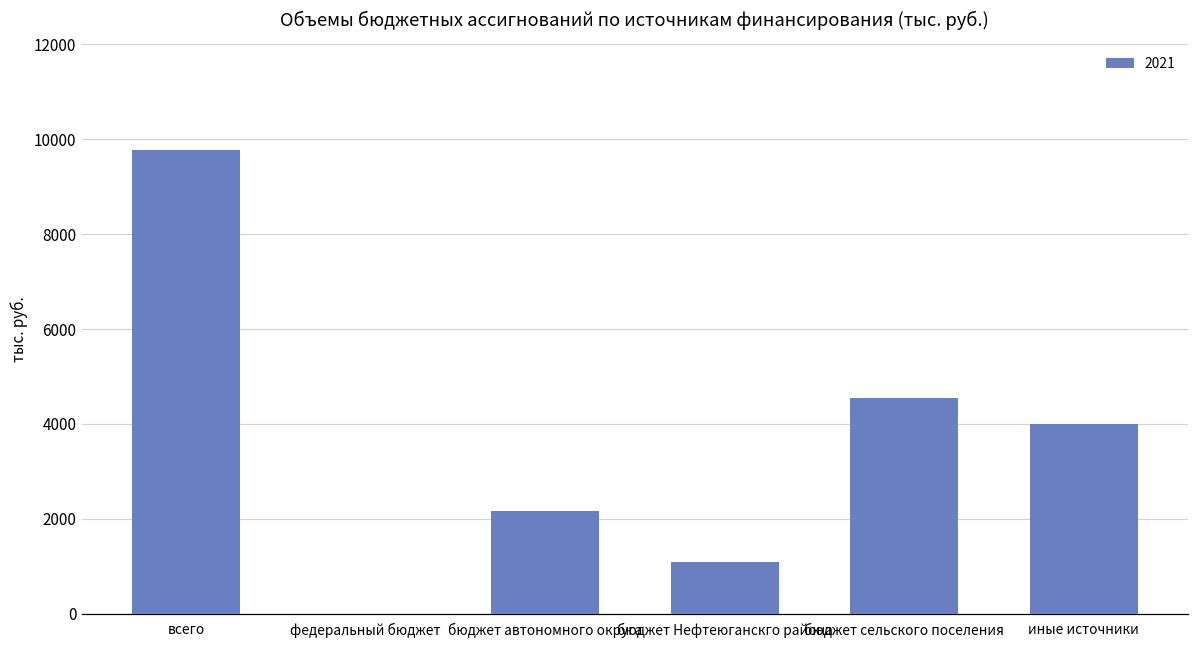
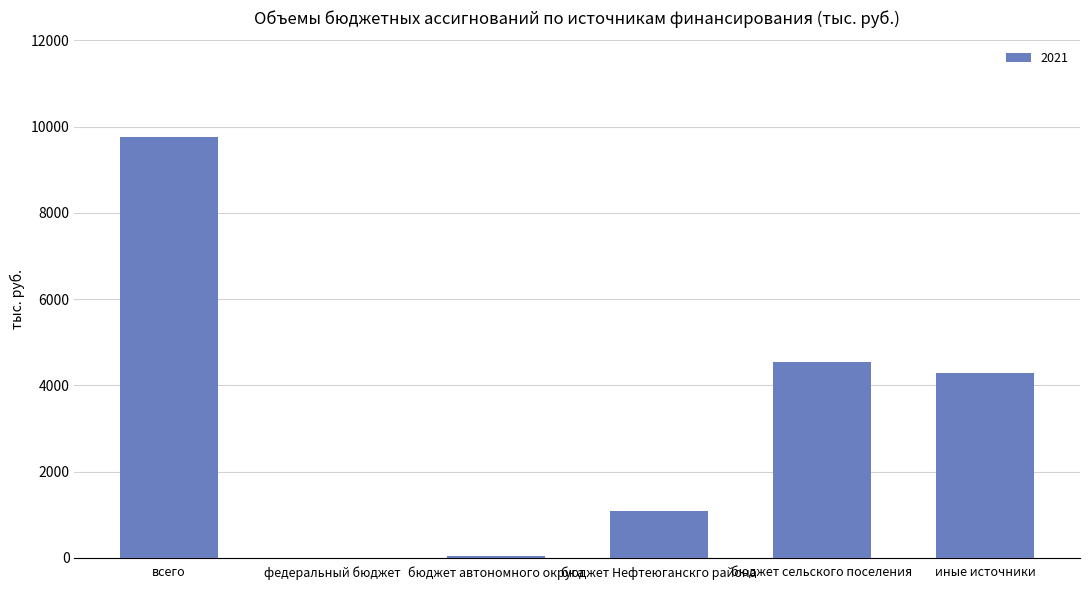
бюджет автономного округа: 2200 -> 0
иные источники: 4000 -> 4300
